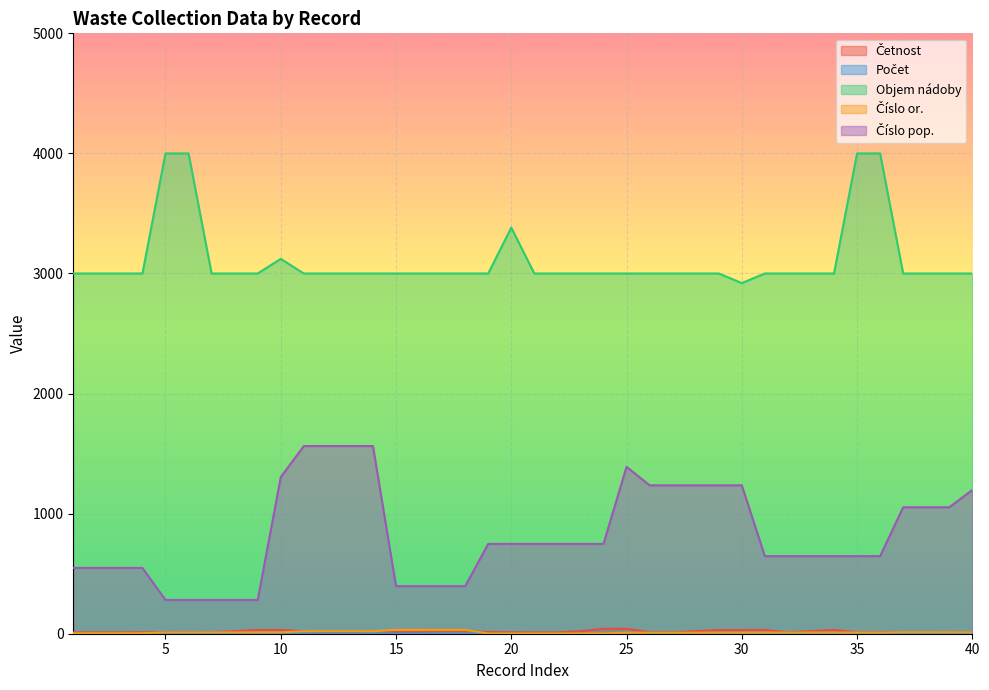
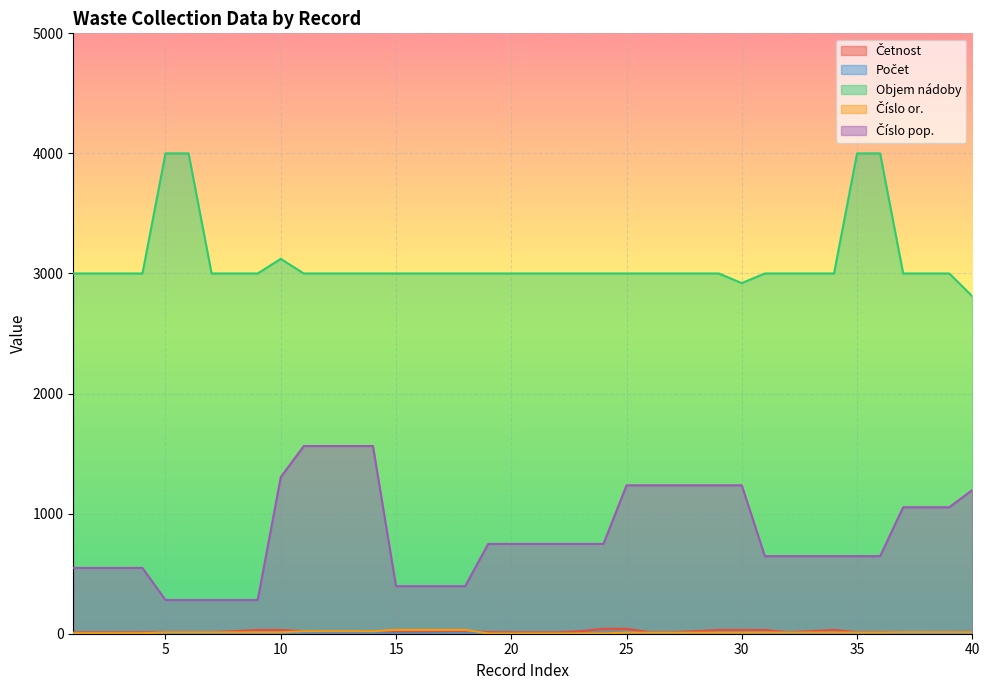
Objem nádoby, 20: 3380 -> 3000
Číslo pop., 25: 1390 -> 1240
Objem nádoby, 40: 3000 -> 2810
